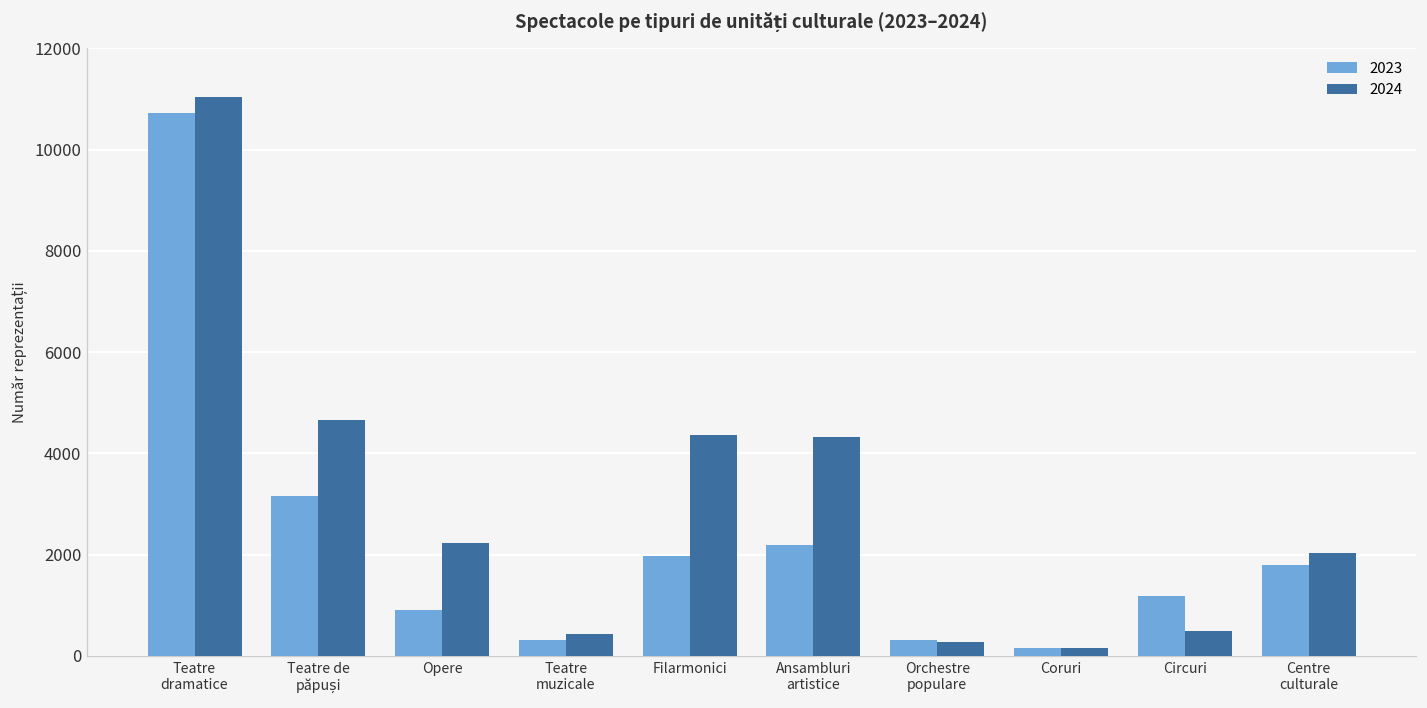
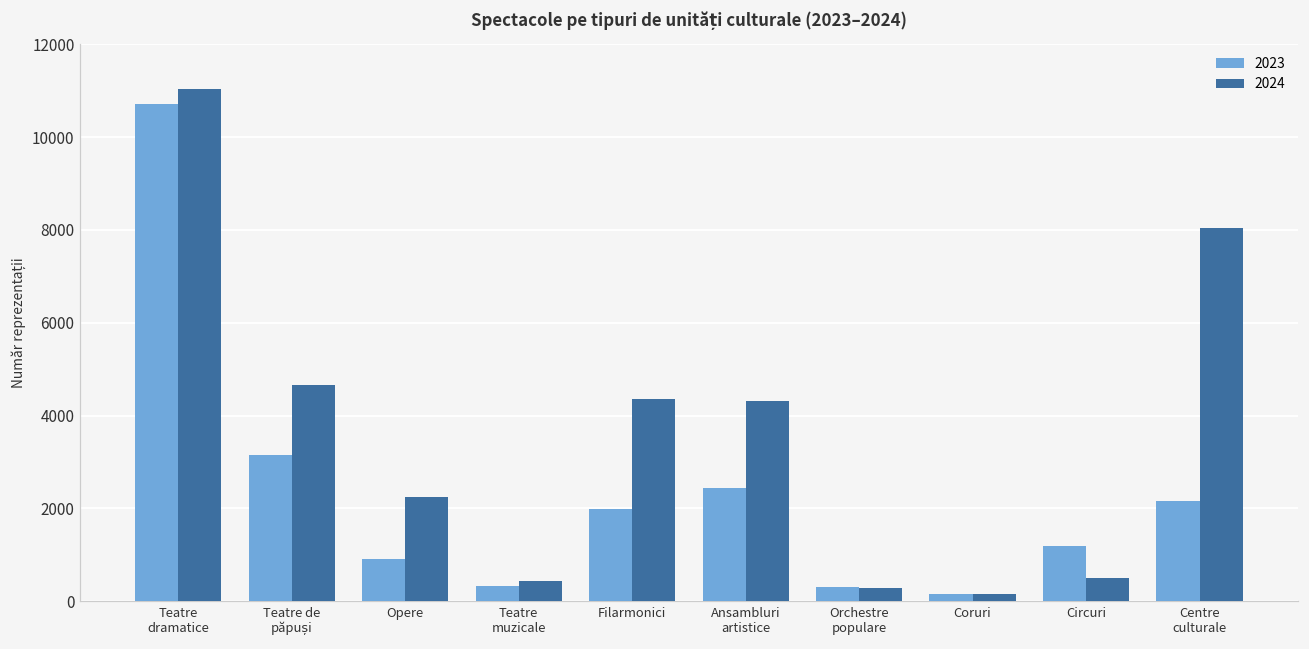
2023, Ansambluri artistice: 2200 -> 2400
2023, Centre culturale: 1800 -> 2200
2024, Centre culturale: 2000 -> 8000
